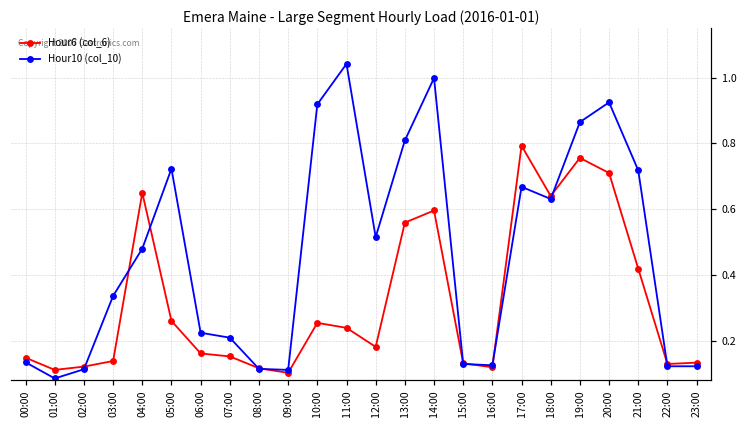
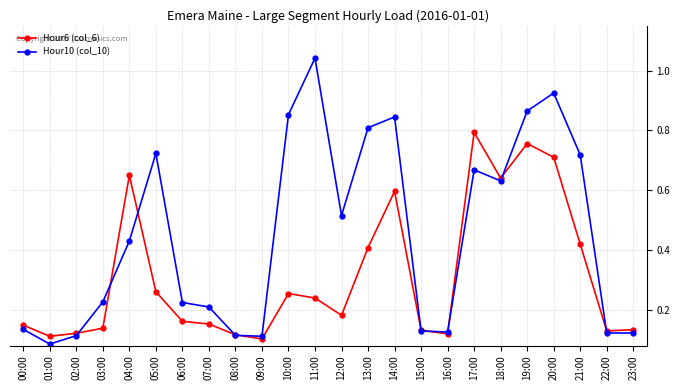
Hour10 (col_10), 03:00: 0.34 -> 0.23
Hour10 (col_10), 04:00: 0.48 -> 0.43
Hour10 (col_10), 10:00: 0.92 -> 0.85
Hour6 (col_6), 13:00: 0.56 -> 0.41
Hour10 (col_10), 14:00: 1.00 -> 0.85
